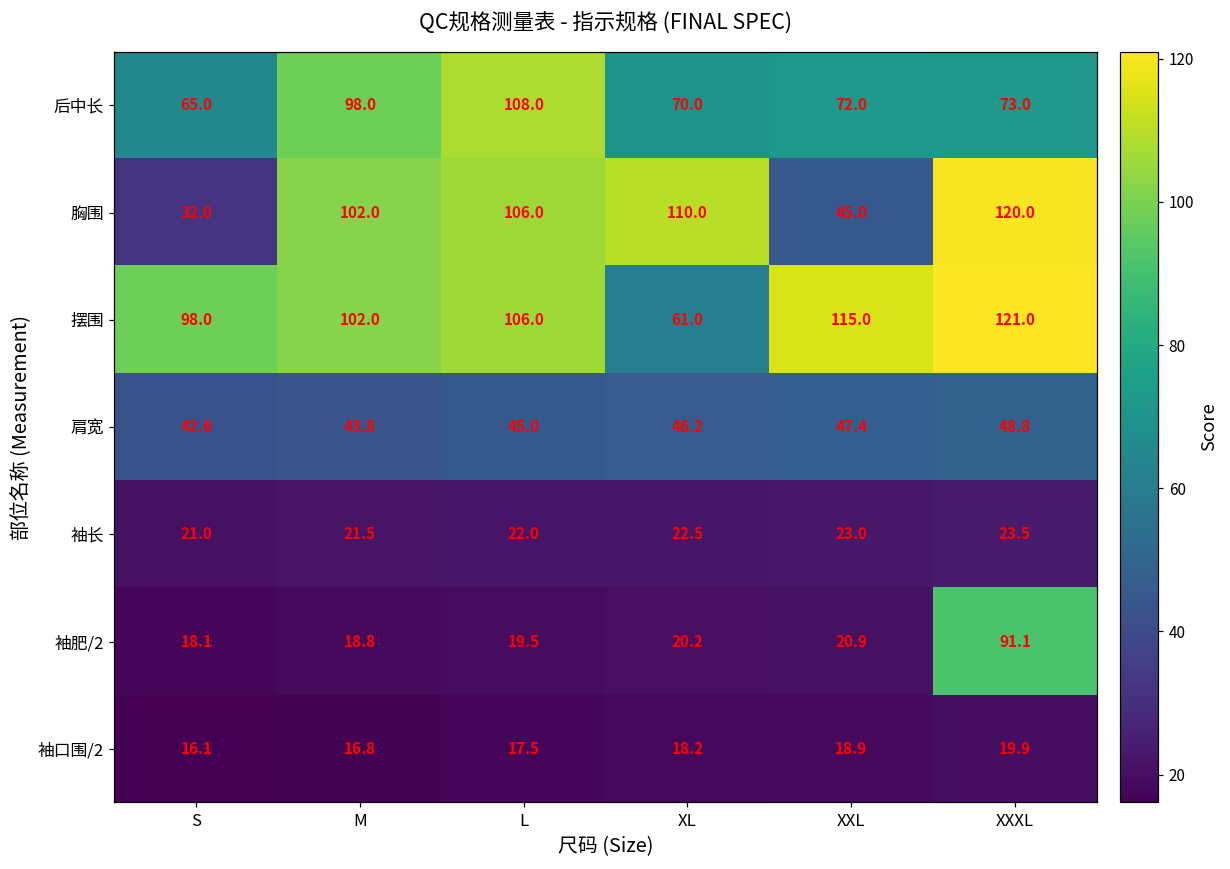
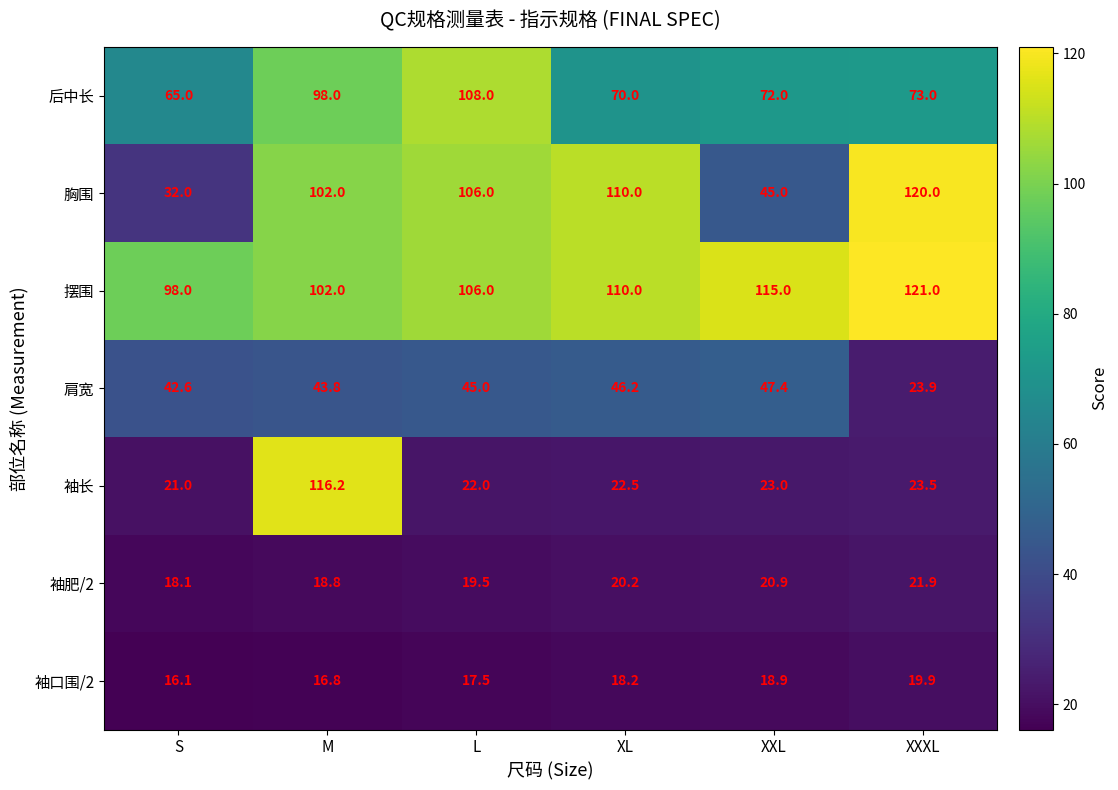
摆围, XL: 61.0 -> 110.0
肩宽, XXXL: 48.8 -> 23.9
袖长, M: 21.5 -> 116.2
袖肥/2, XXXL: 91.1 -> 21.9
